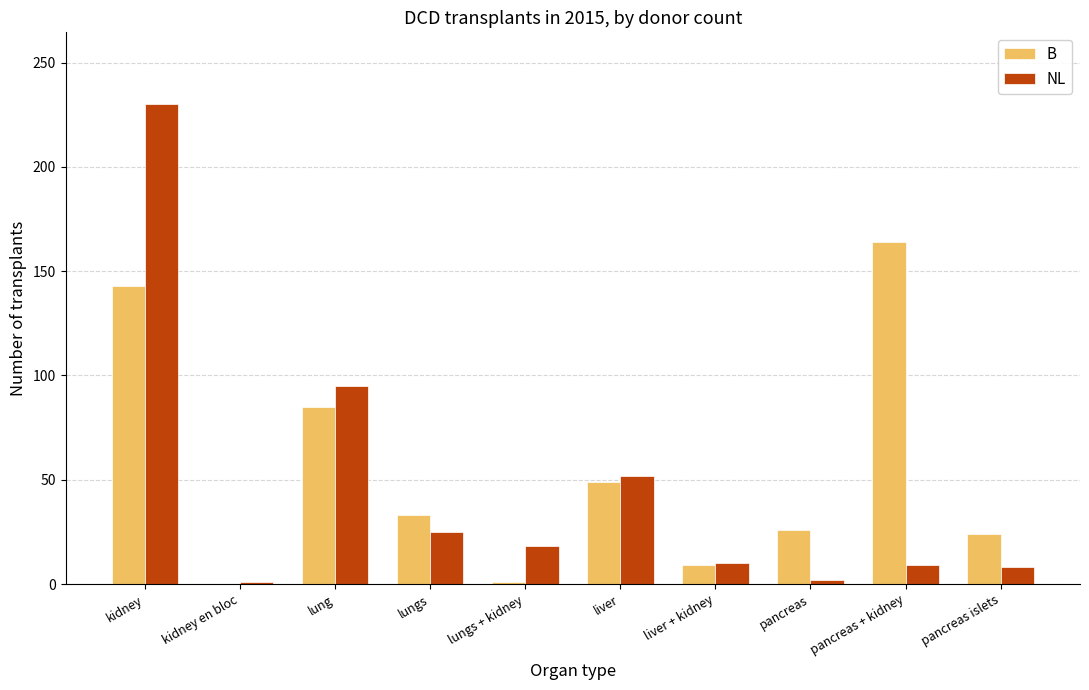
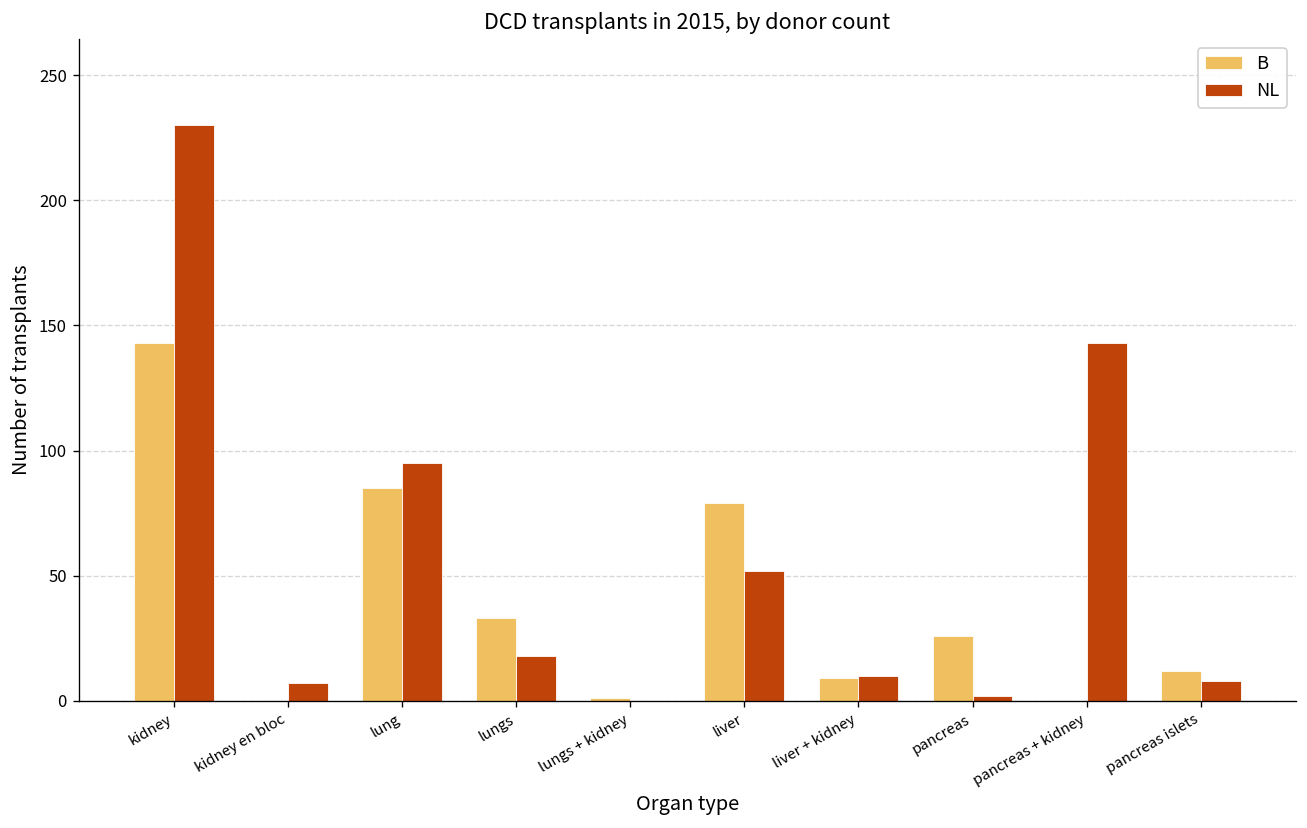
NL, kidney en bloc: 1 -> 7
NL, lungs: 25 -> 18
NL, lungs + kidney: 18 -> 0
B, liver: 49 -> 79
B, pancreas + kidney: 164 -> 0
NL, pancreas + kidney: 9 -> 143
B, pancreas islets: 24 -> 12
